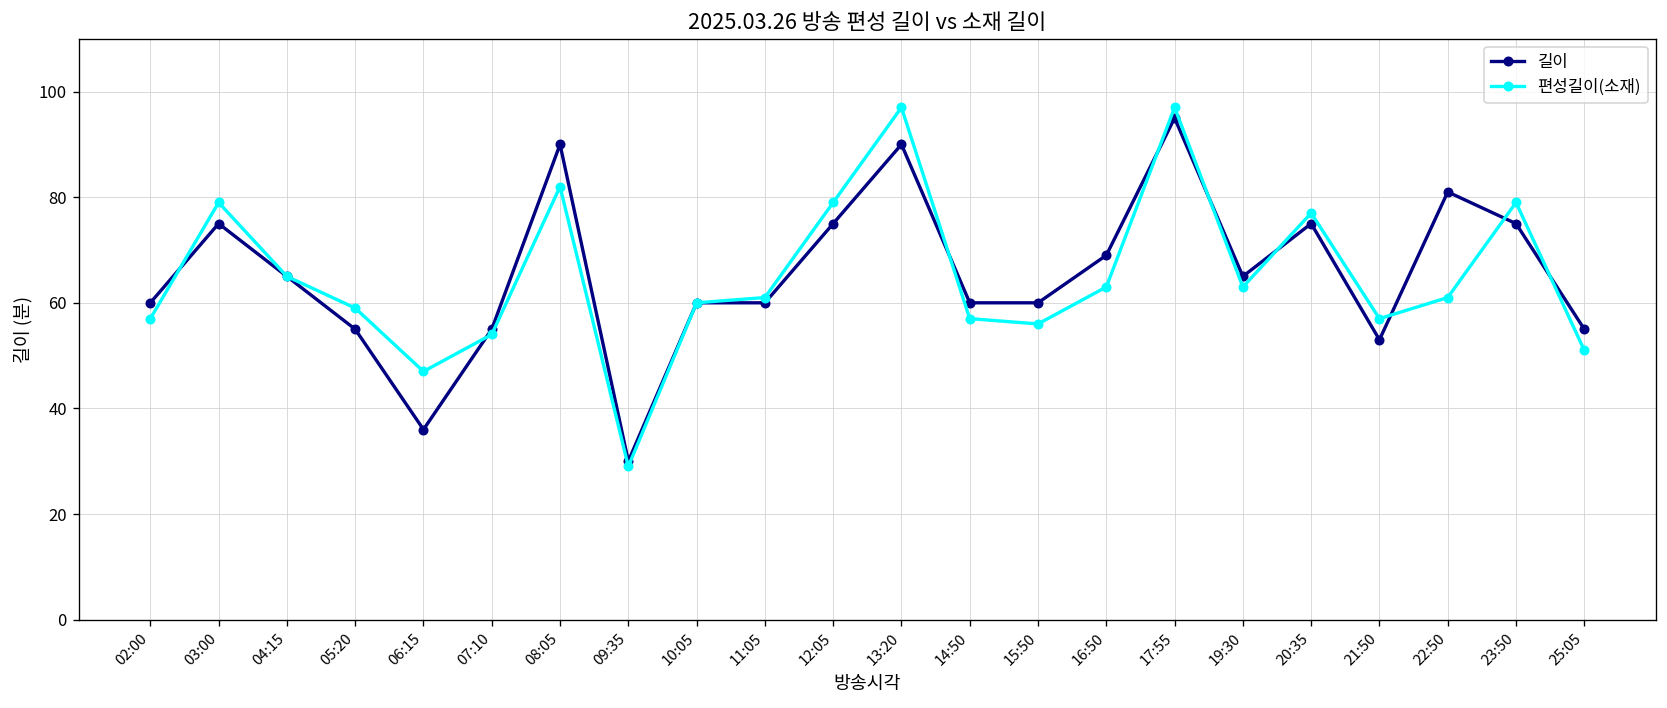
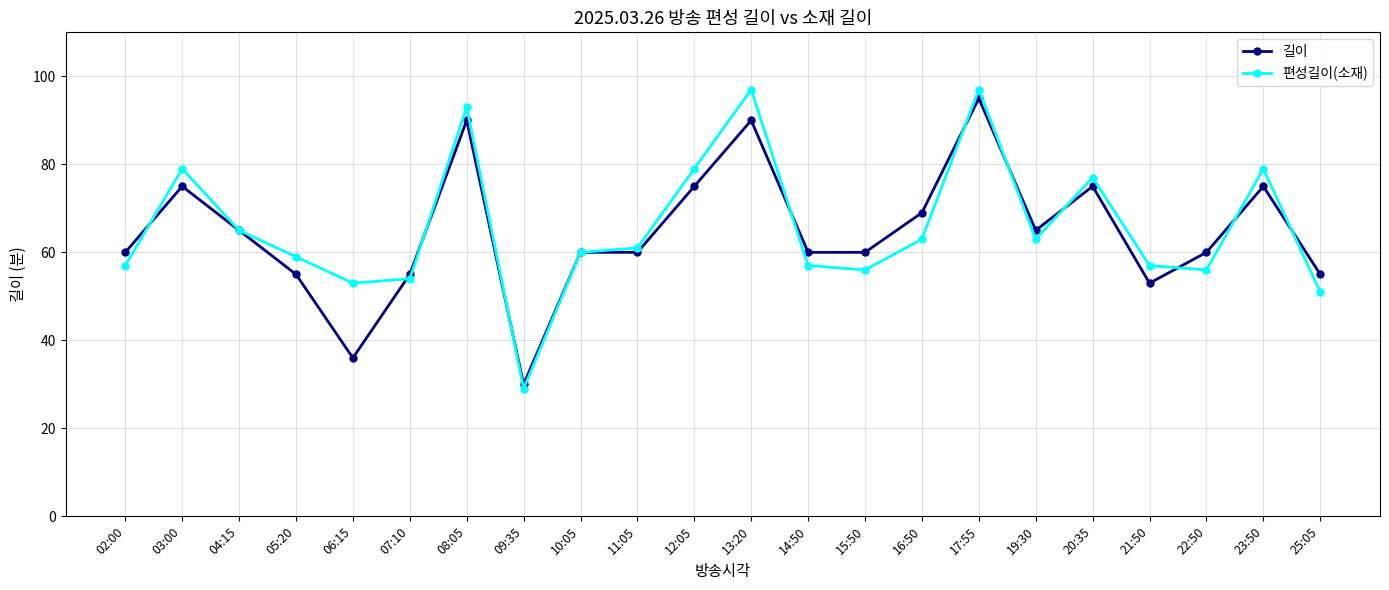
편성길이(소재), 06:15: 47 -> 53
편성길이(소재), 08:05: 82 -> 93
길이, 22:50: 81 -> 60
편성길이(소재), 22:50: 61 -> 56
